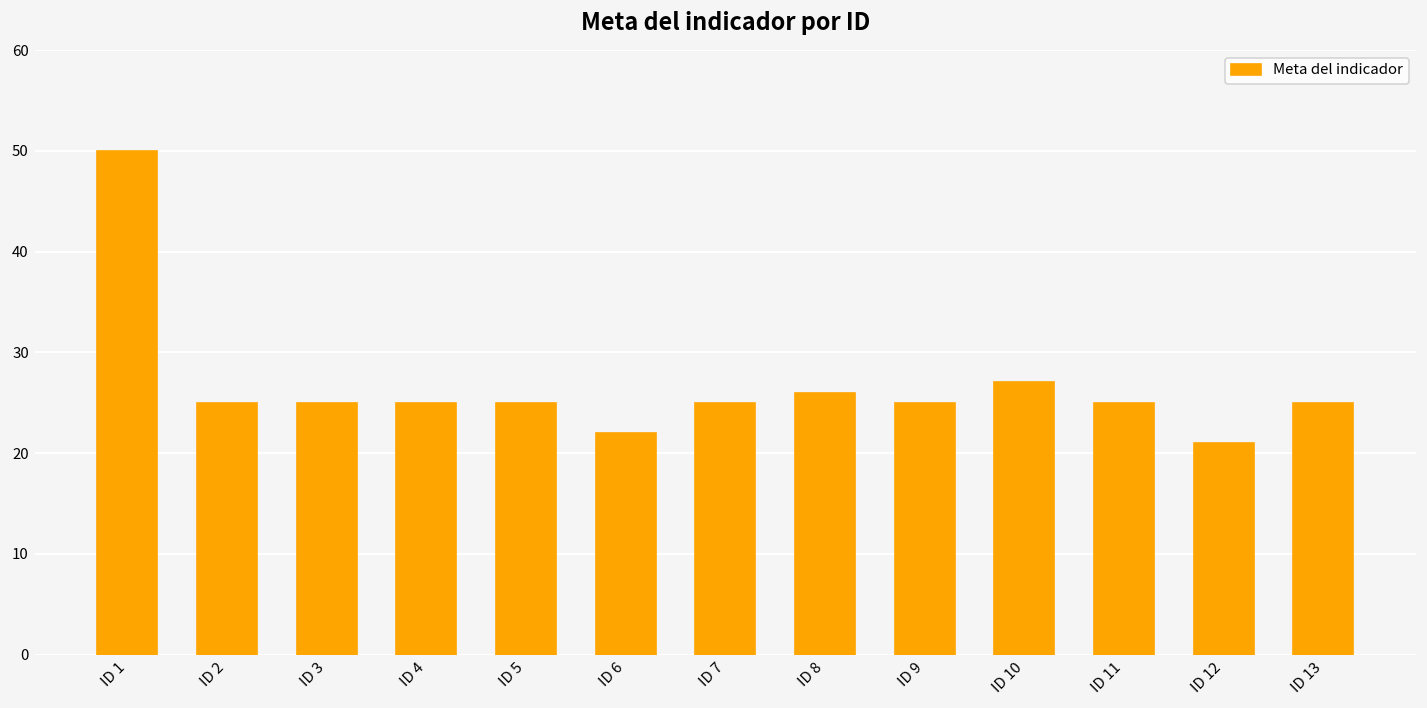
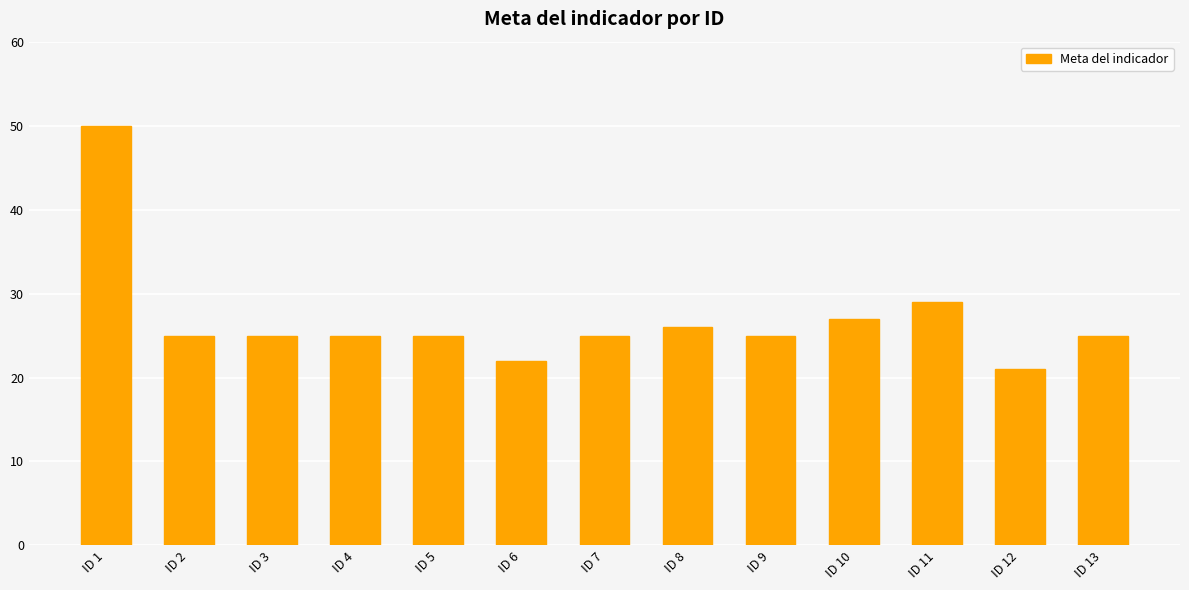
ID 11: 25 -> 29
